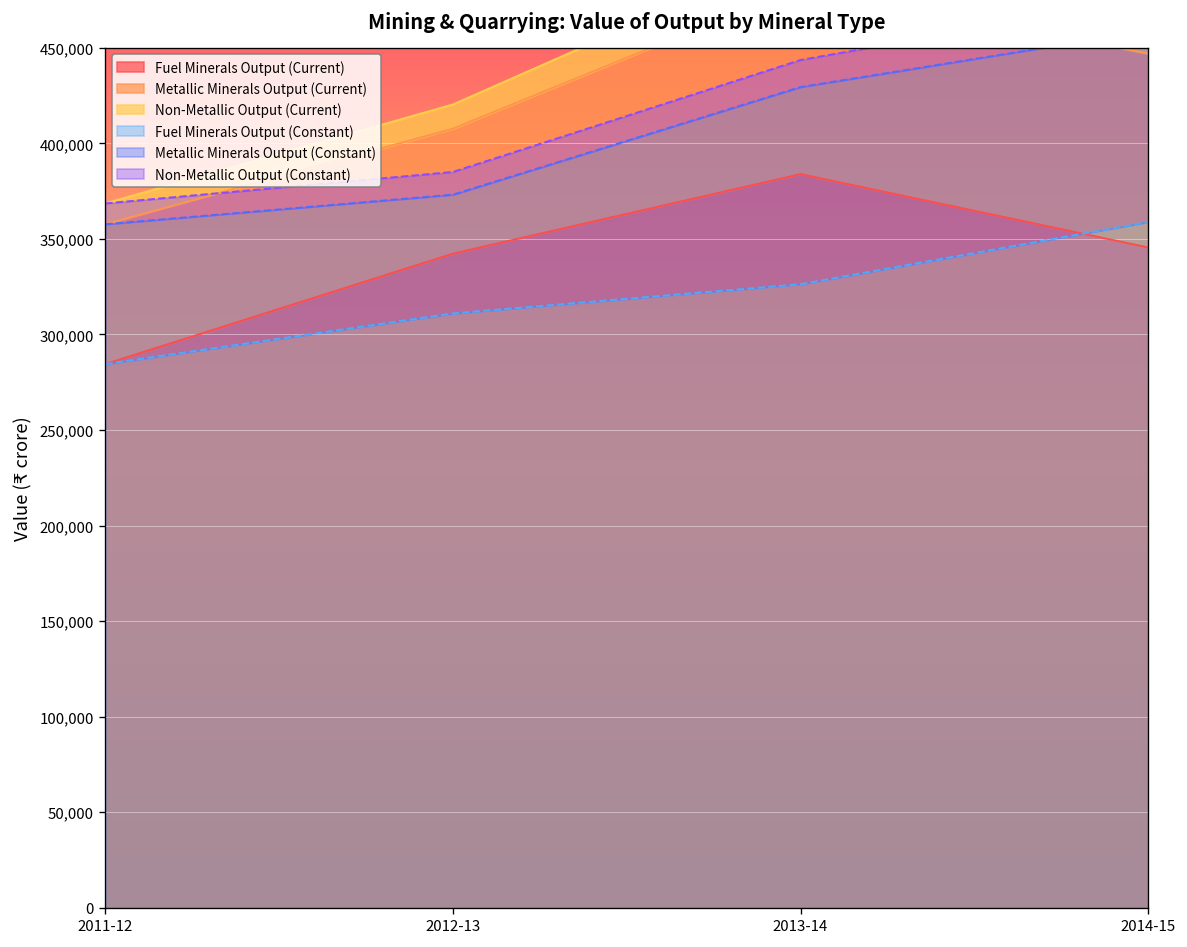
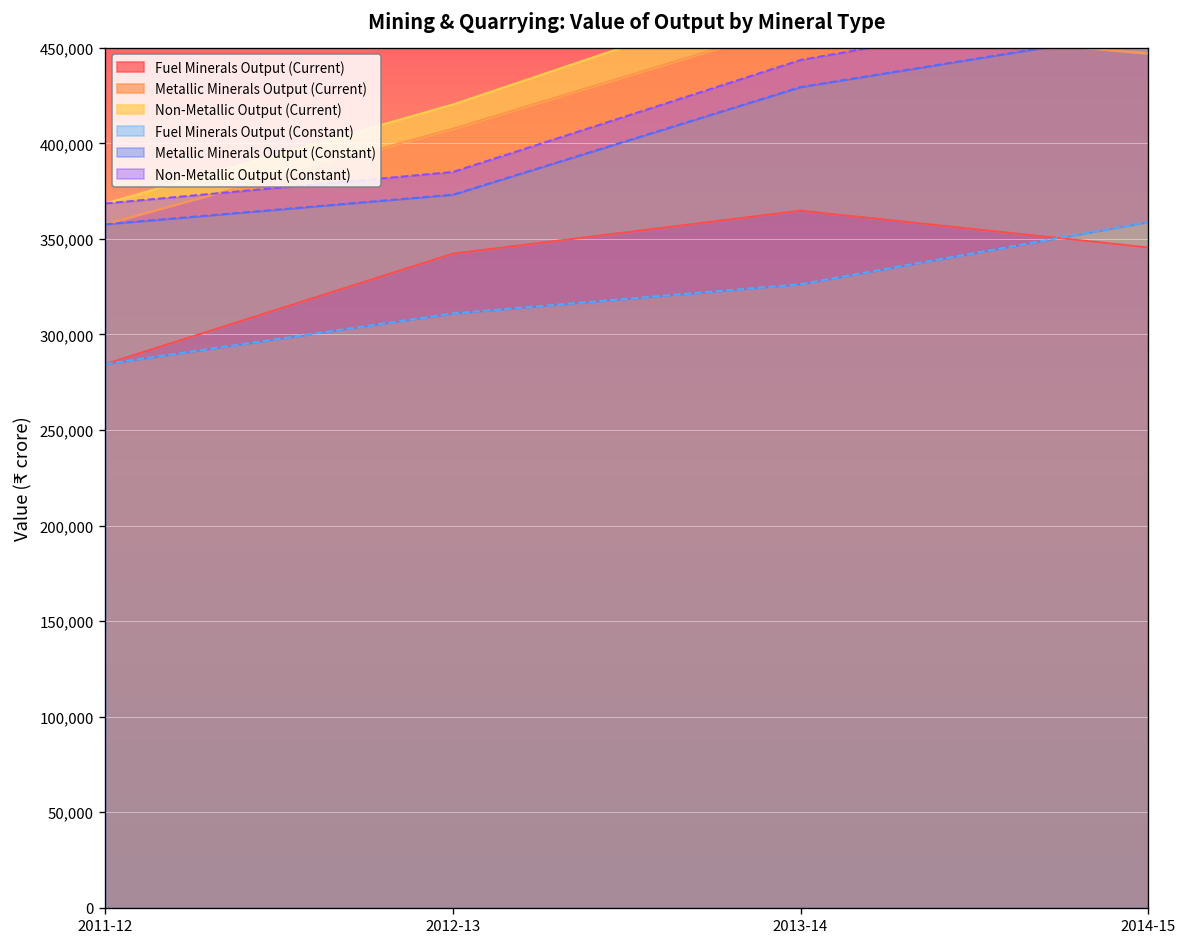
Fuel Minerals Output (Current), 2013-14: 384,000 -> 365,000
